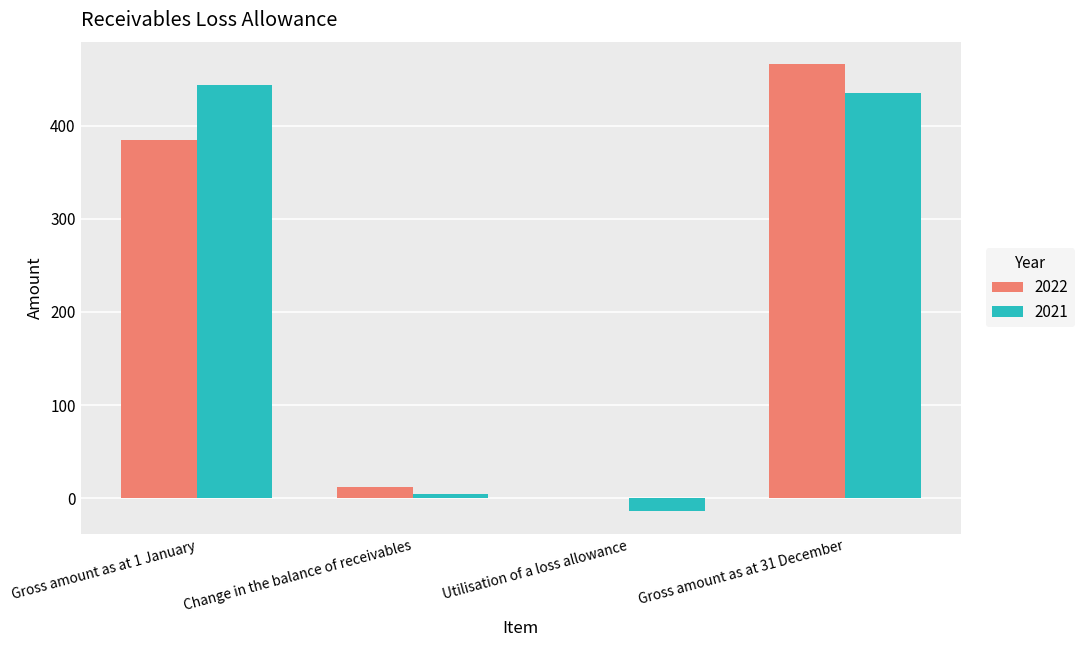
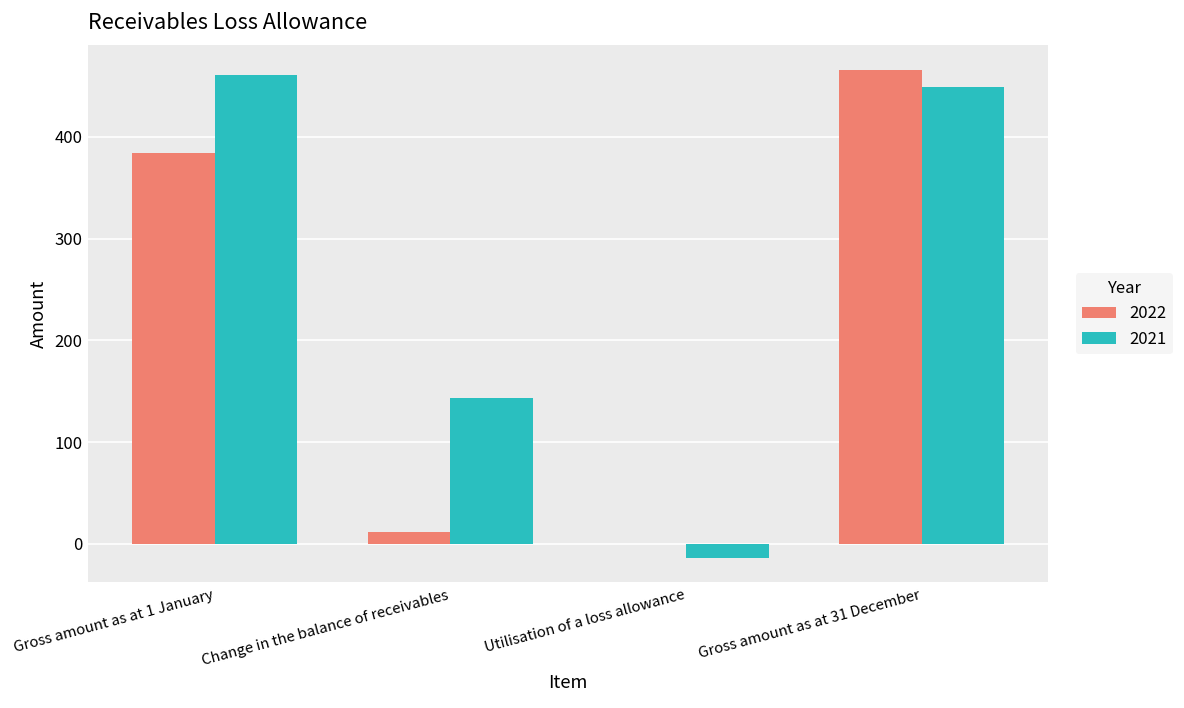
2021, Gross amount as at 1 January: 440 -> 460
2021, Change in the balance of receivables: 10 -> 140
2021, Gross amount as at 31 December: 440 -> 450
